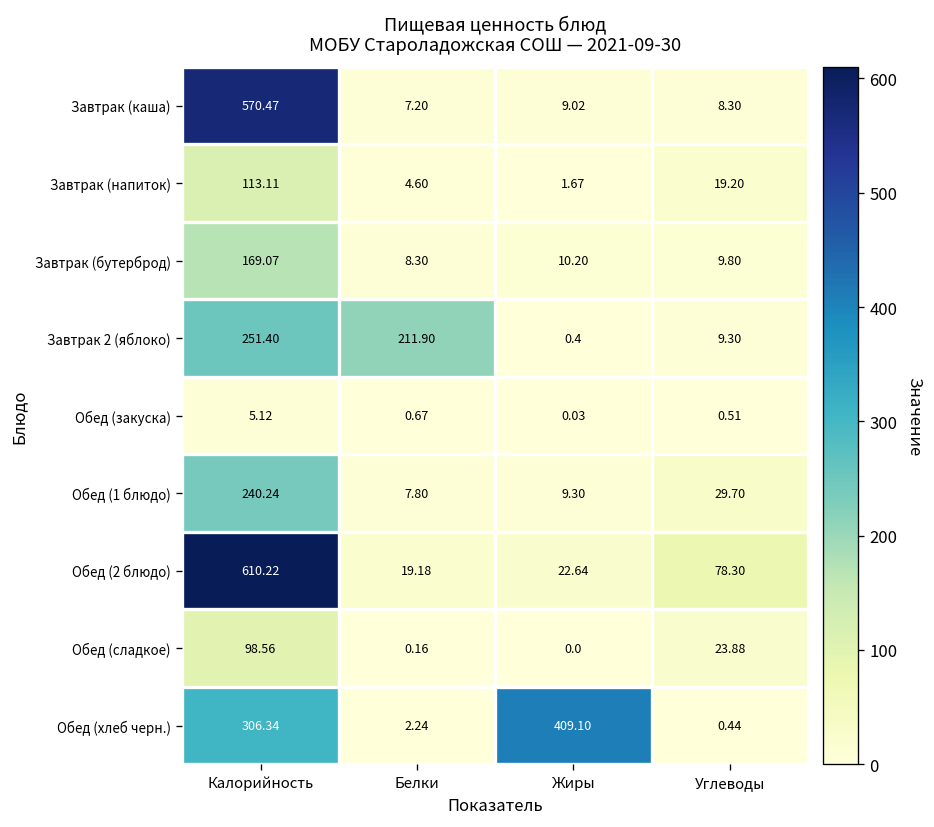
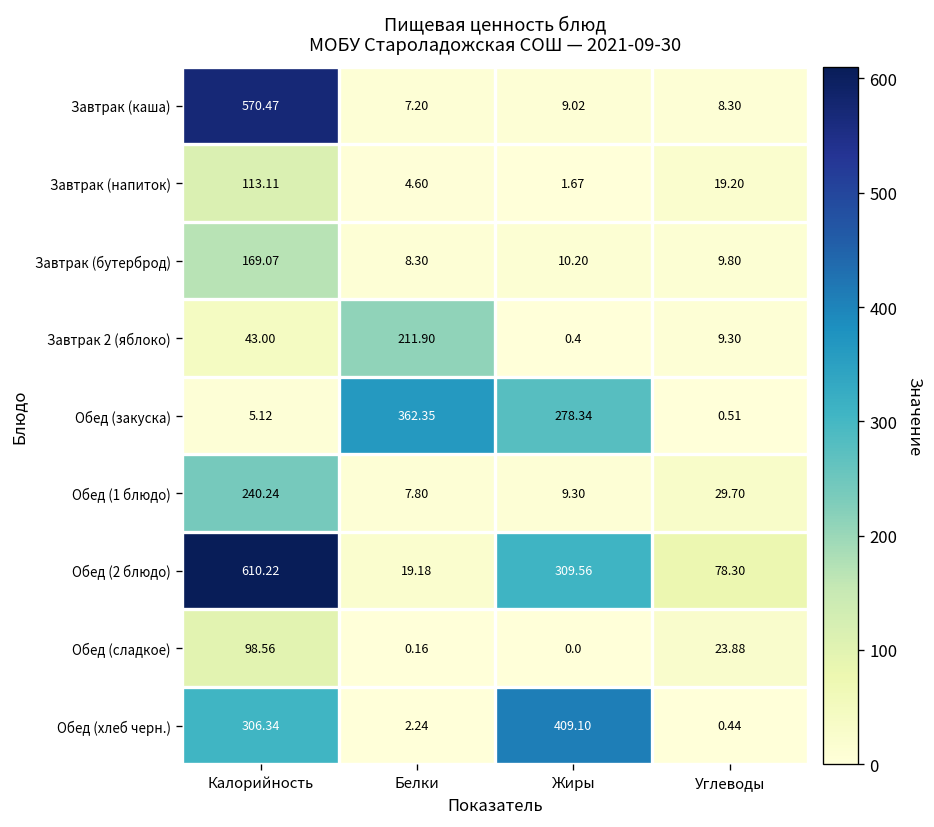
Завтрак 2 (яблоко), Калорийность: 251.40 -> 43.00
Обед (закуска), Белки: 0.67 -> 362.35
Обед (закуска), Жиры: 0.03 -> 278.34
Обед (2 блюдо), Жиры: 22.64 -> 309.56
